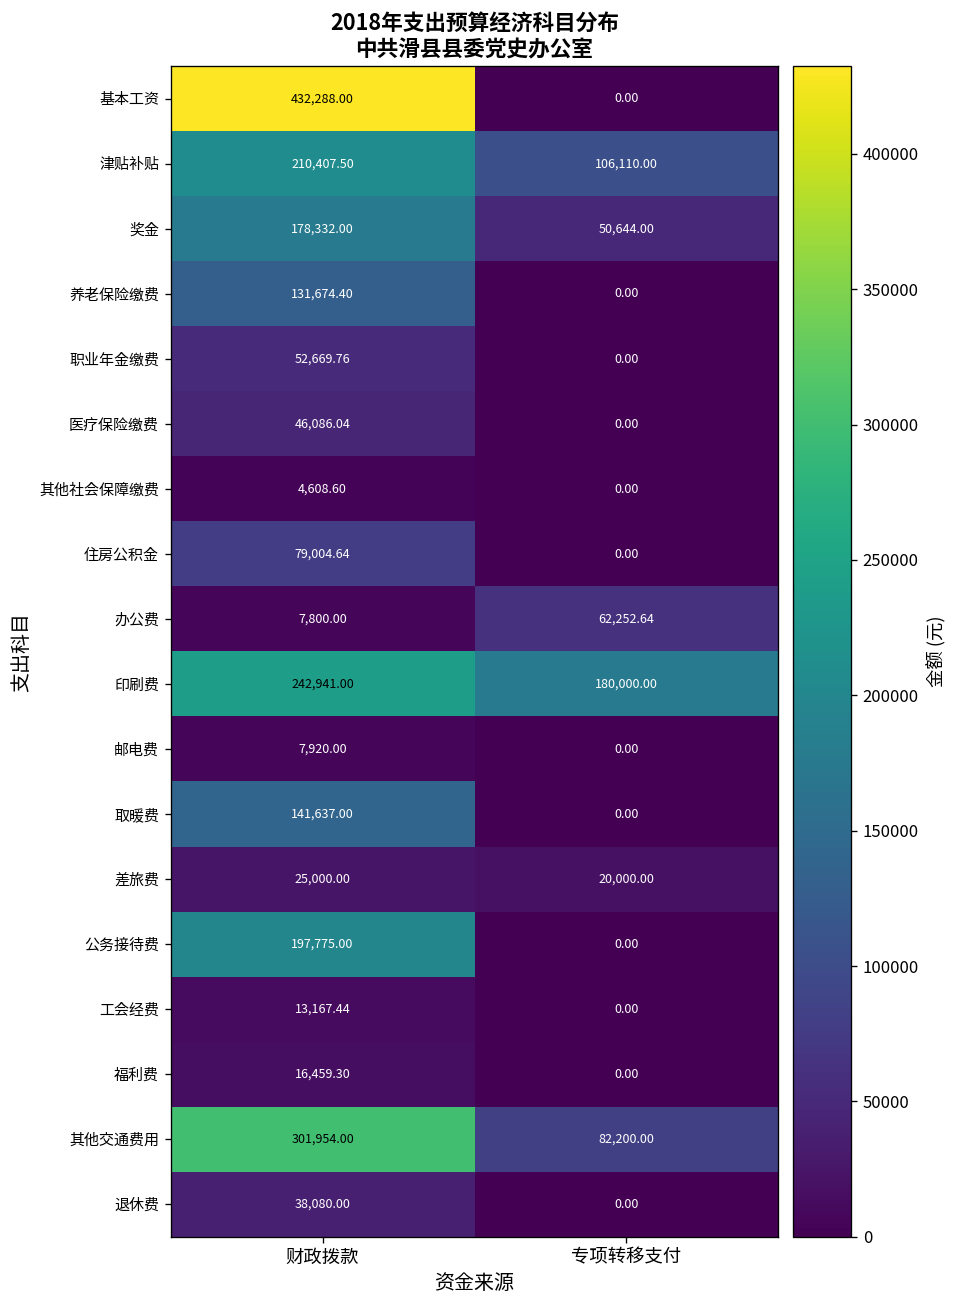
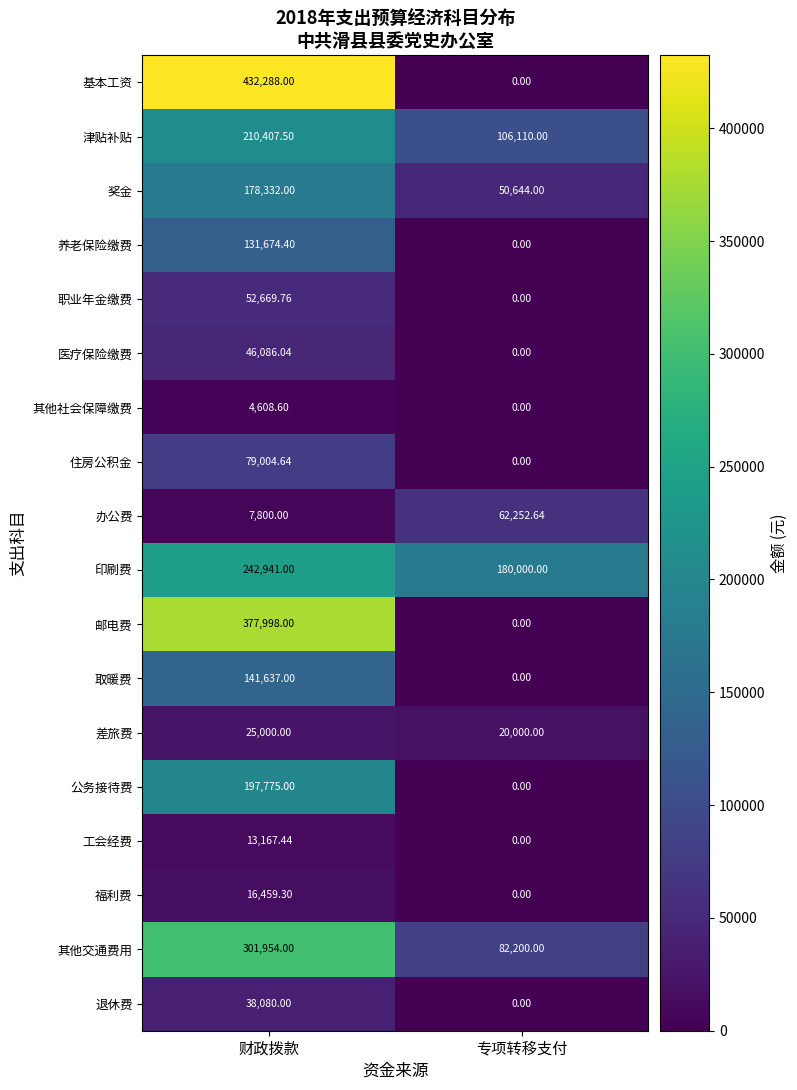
邮电费, 财政拨款: 7,920.00 -> 377,998.00
